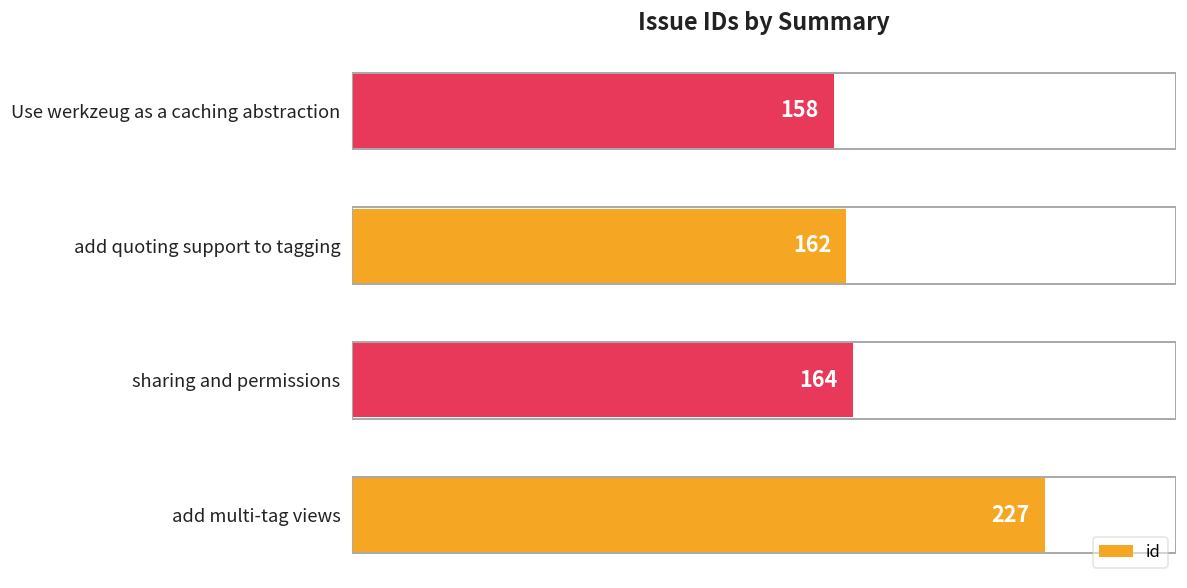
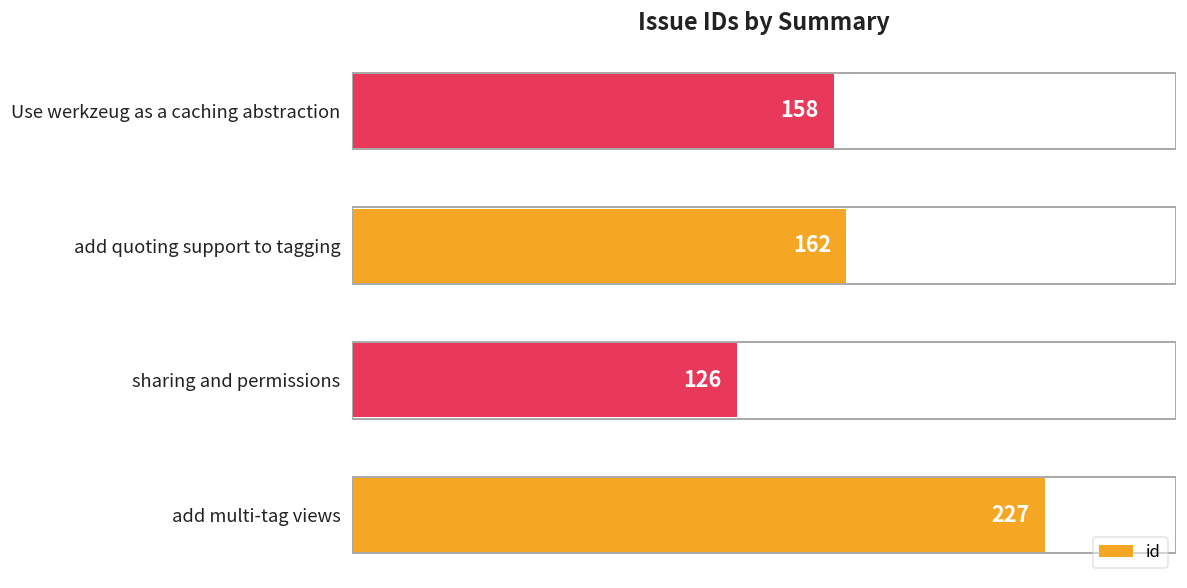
sharing and permissions: 164 -> 126
